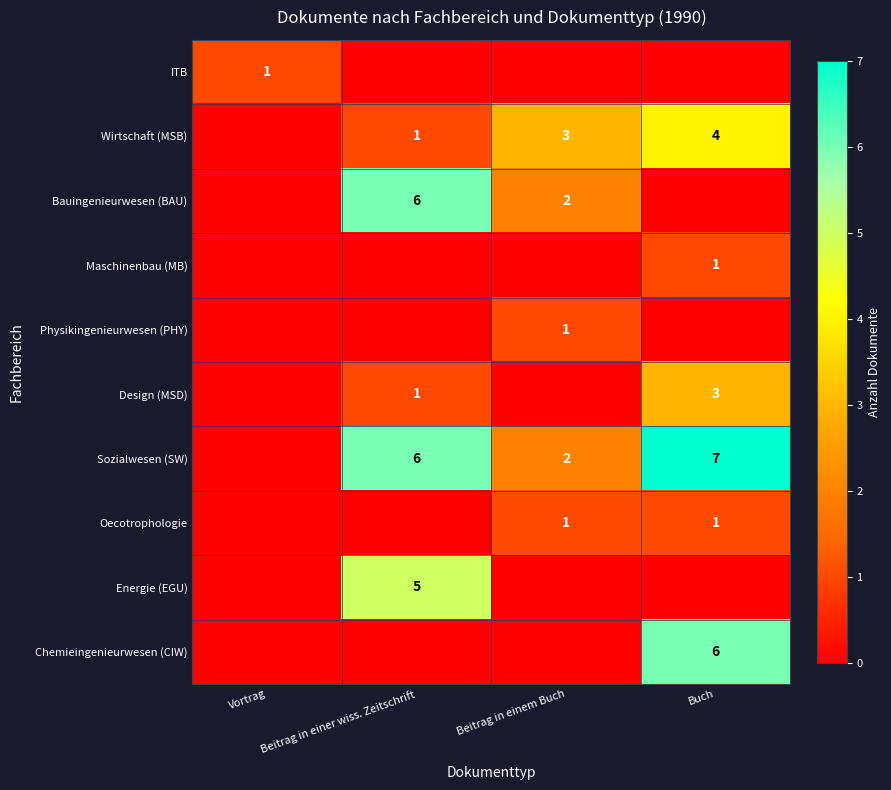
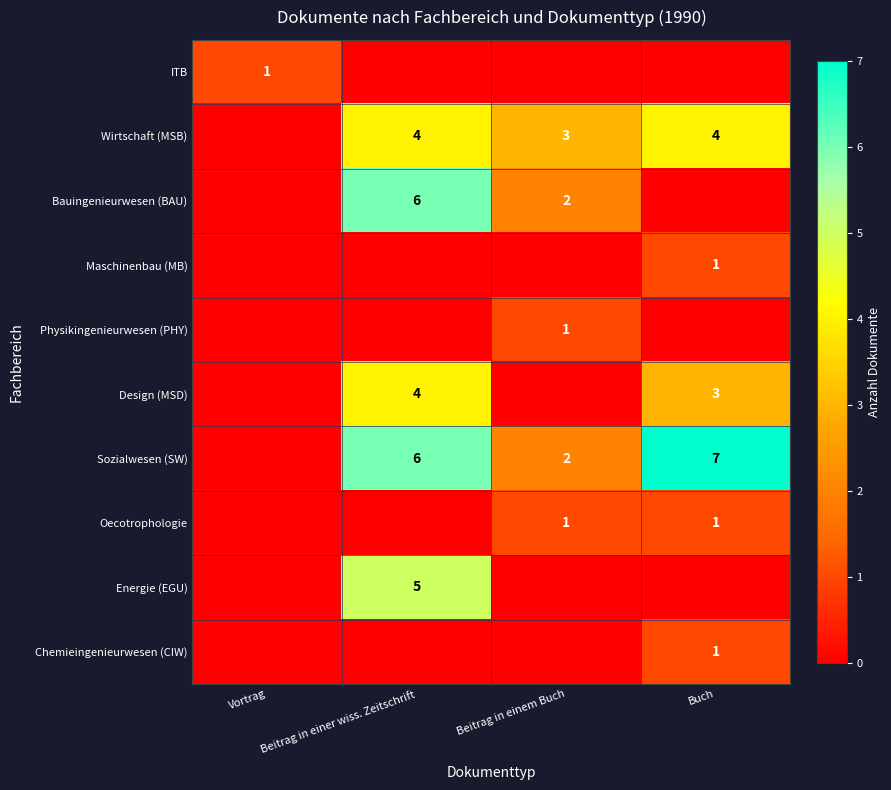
Wirtschaft (MSB), Beitrag in einer wiss. Zeitschrift: 1 -> 4
Design (MSD), Beitrag in einer wiss. Zeitschrift: 1 -> 4
Chemieingenieurwesen (CIW), Buch: 6 -> 1
